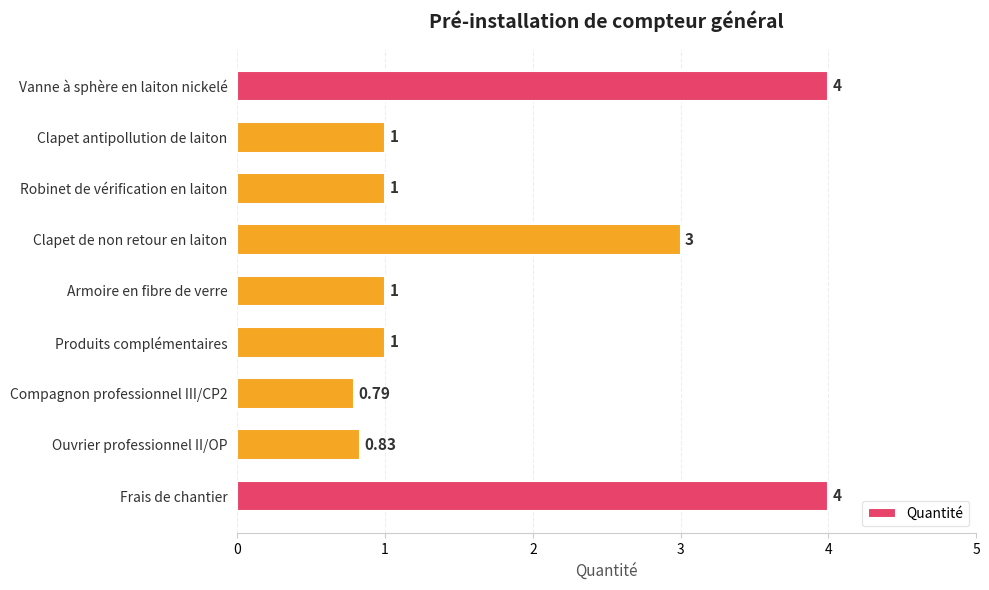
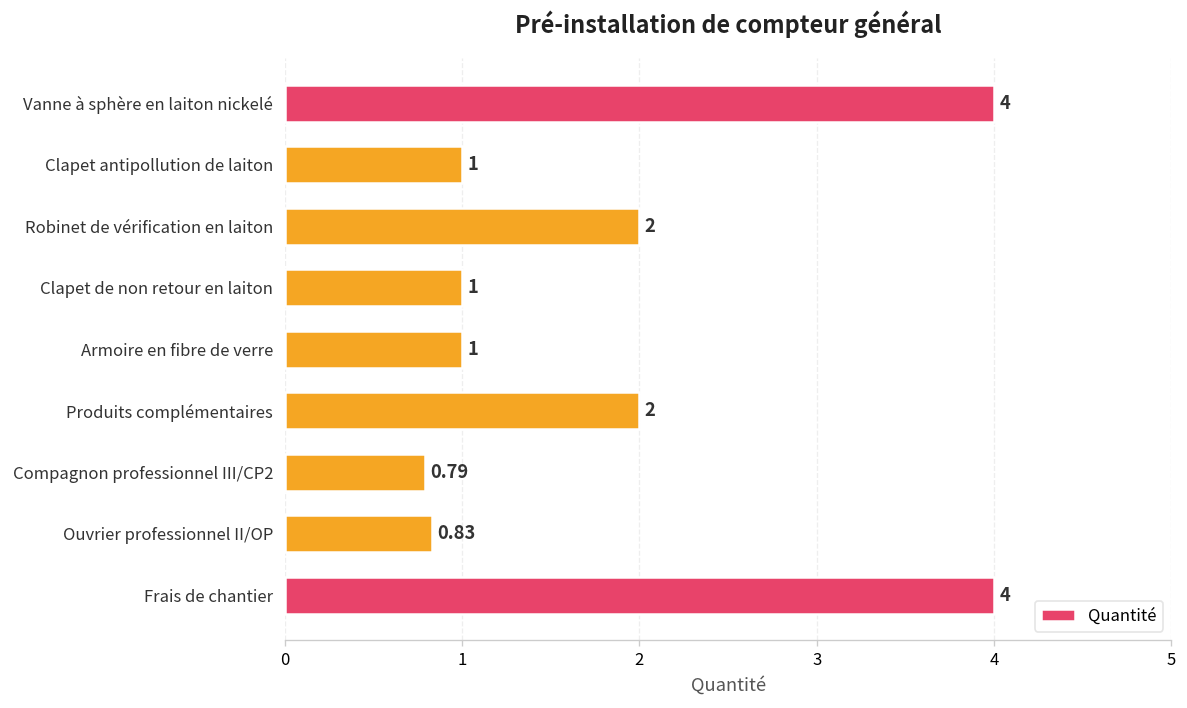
Robinet de vérification en laiton: 1 -> 2
Clapet de non retour en laiton: 3 -> 1
Produits complémentaires: 1 -> 2
